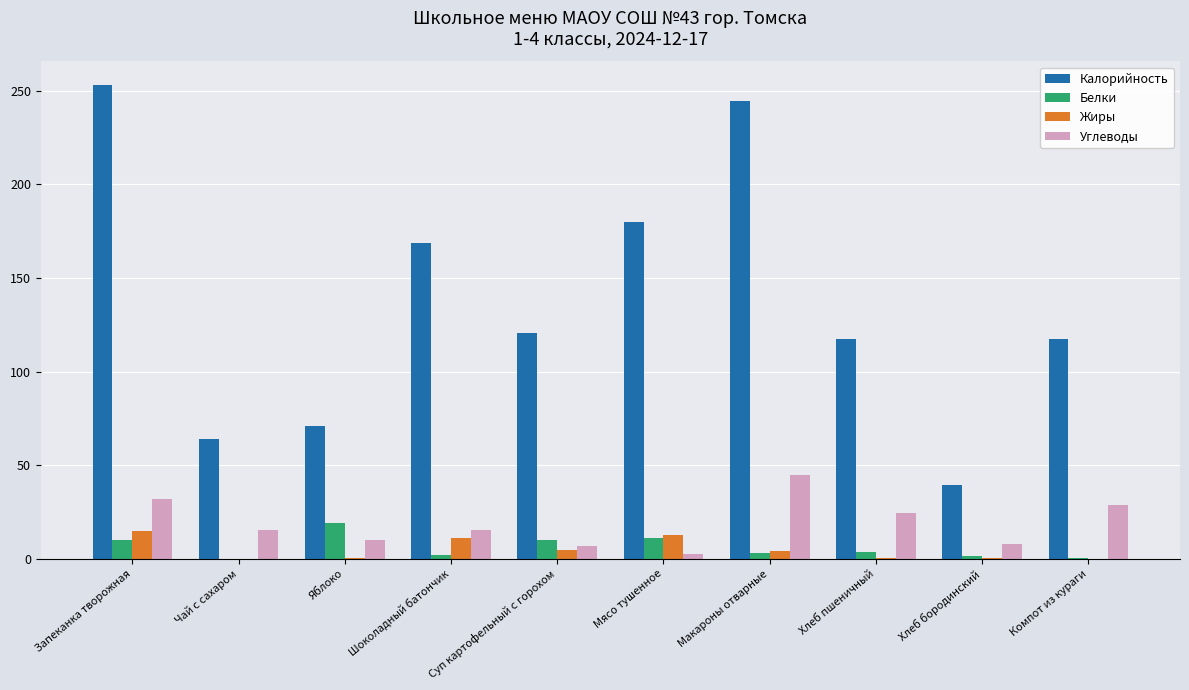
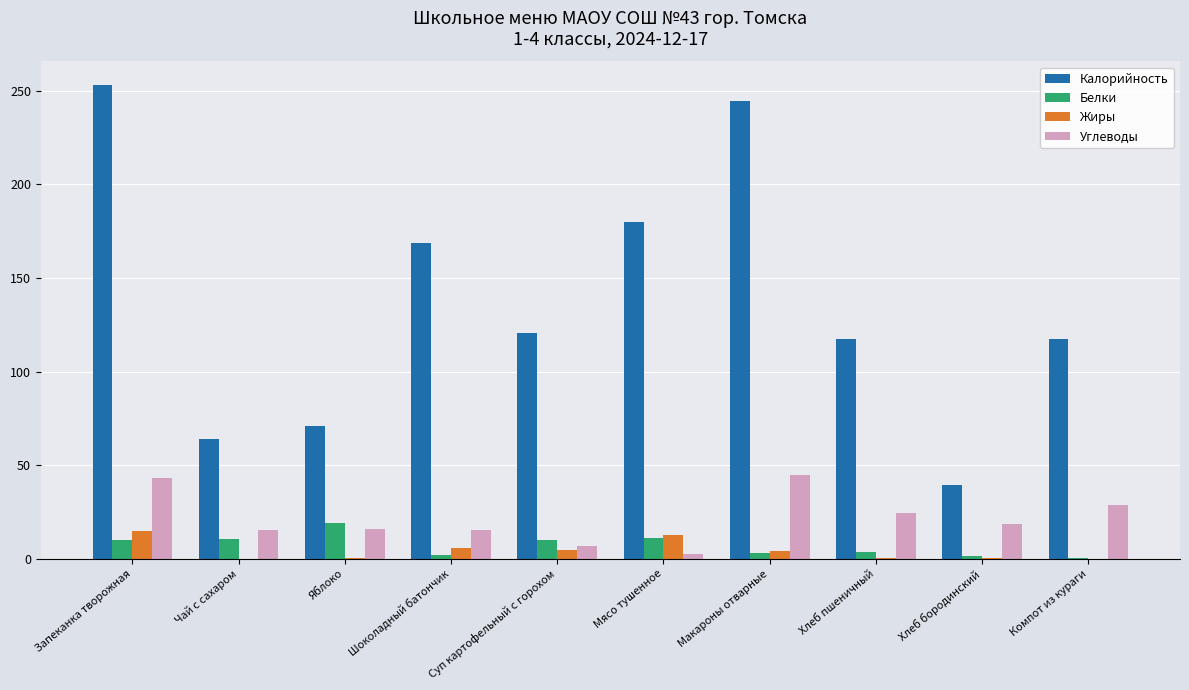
Углеводы, Запеканка творожная: 32 -> 43
Белки, Чай с сахаром: 0 -> 11
Углеводы, Яблоко: 10 -> 16
Жиры, Шоколадный батончик: 11 -> 6
Углеводы, Хлеб бородинский: 8 -> 19
